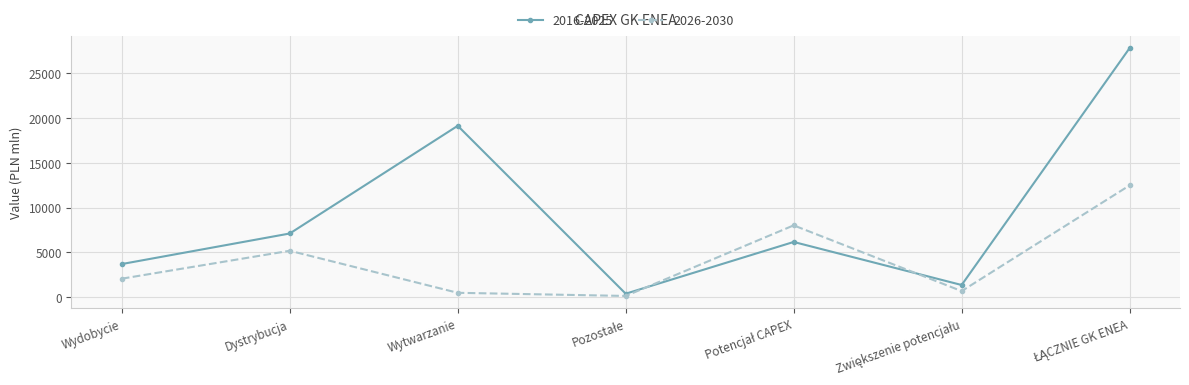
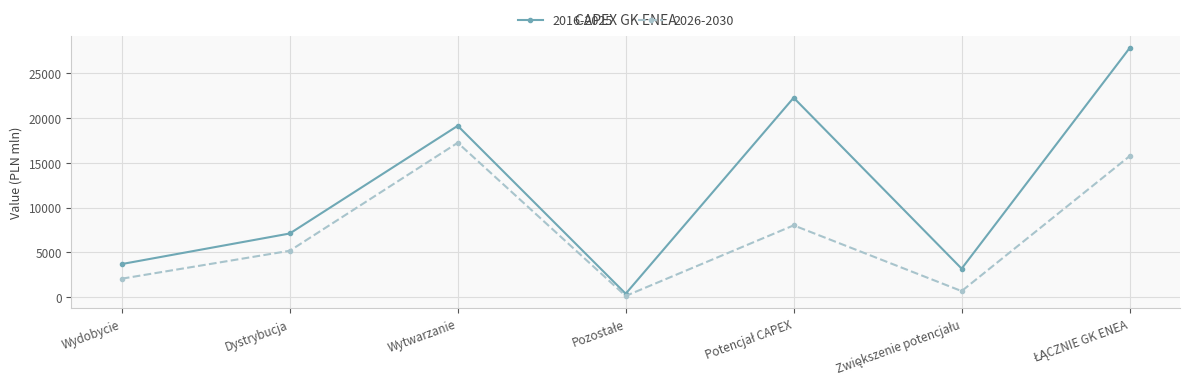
2026-2030, Wytwarzanie: 1000 -> 17000
2016-2025, Potencjał CAPEX: 6000 -> 22000
2016-2025, Zwiększenie potencjału: 1000 -> 3000
2026-2030, ŁĄCZNIE GK ENEA: 12000 -> 16000
